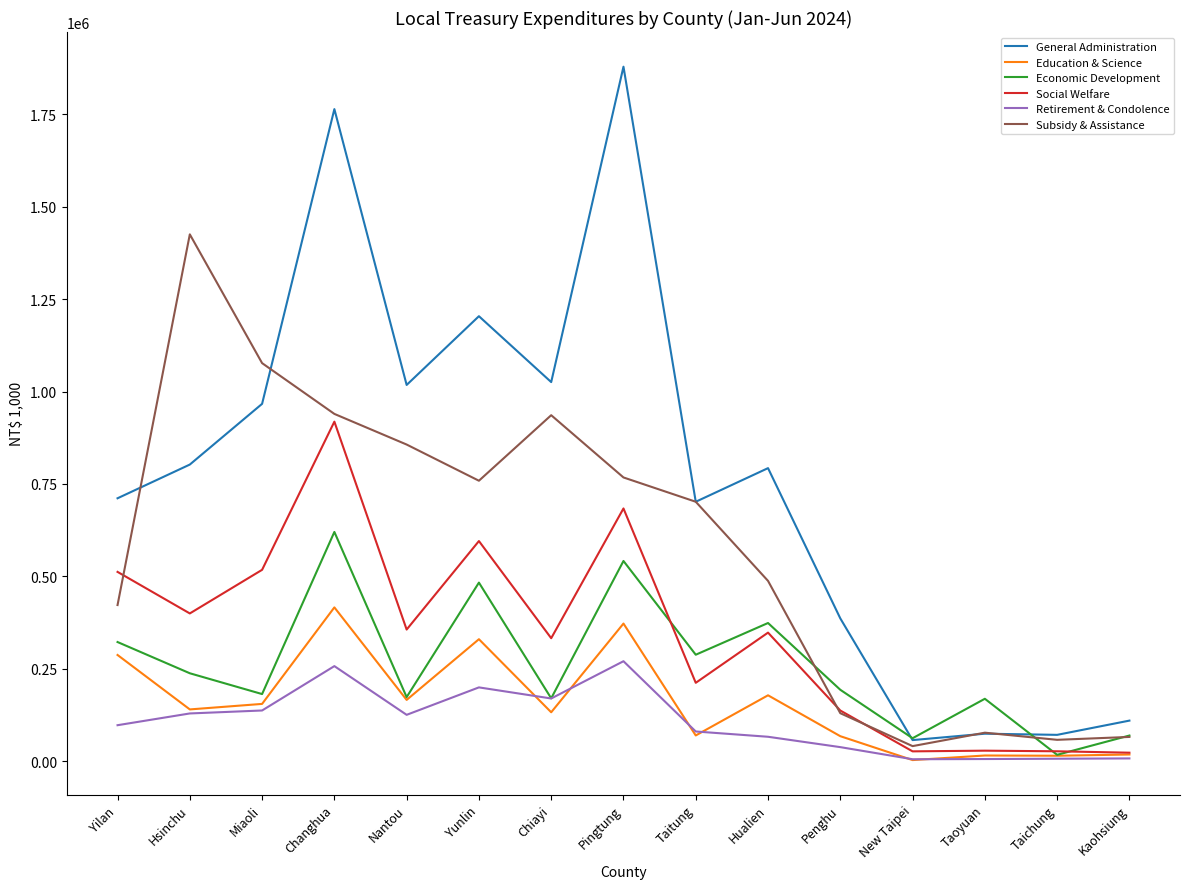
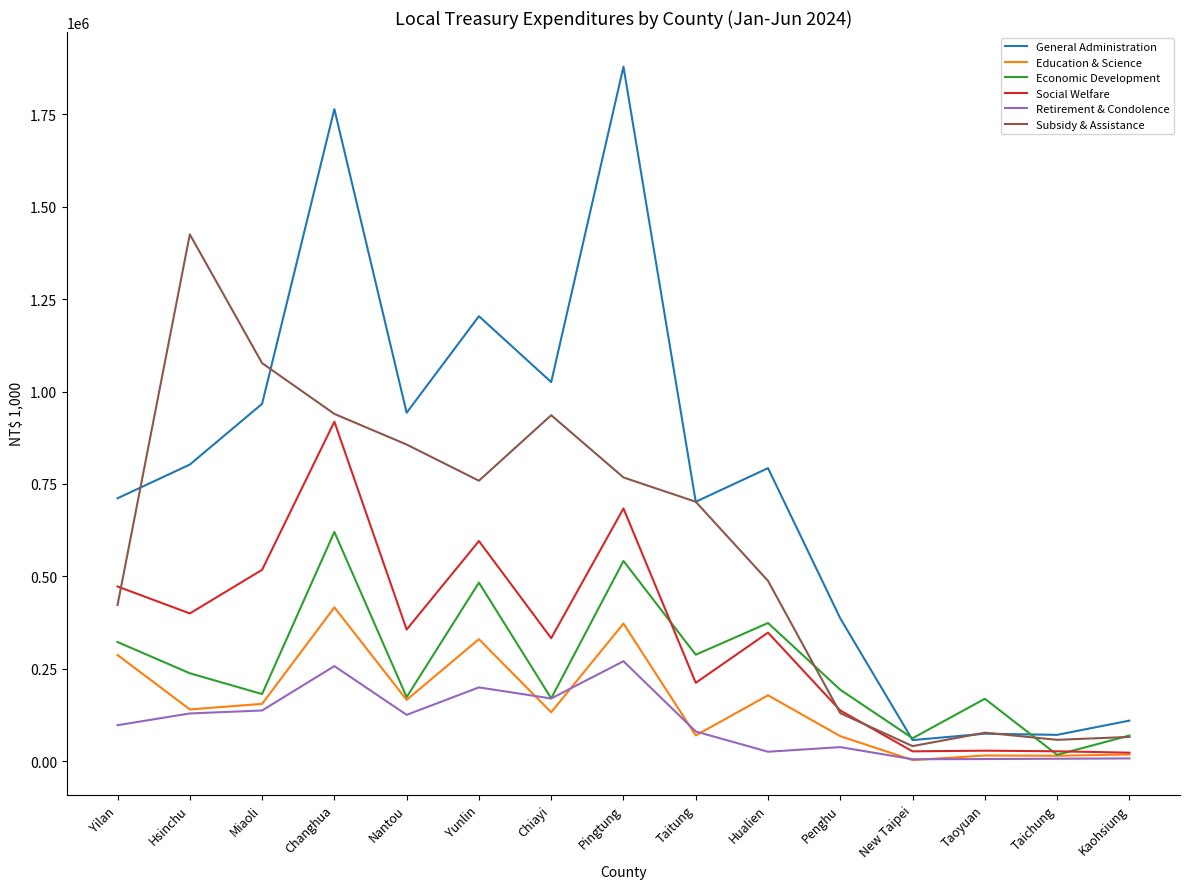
Social Welfare, Yilan: 510000 -> 470000
General Administration, Nantou: 1020000 -> 940000
Retirement & Condolence, Hualien: 70000 -> 30000
